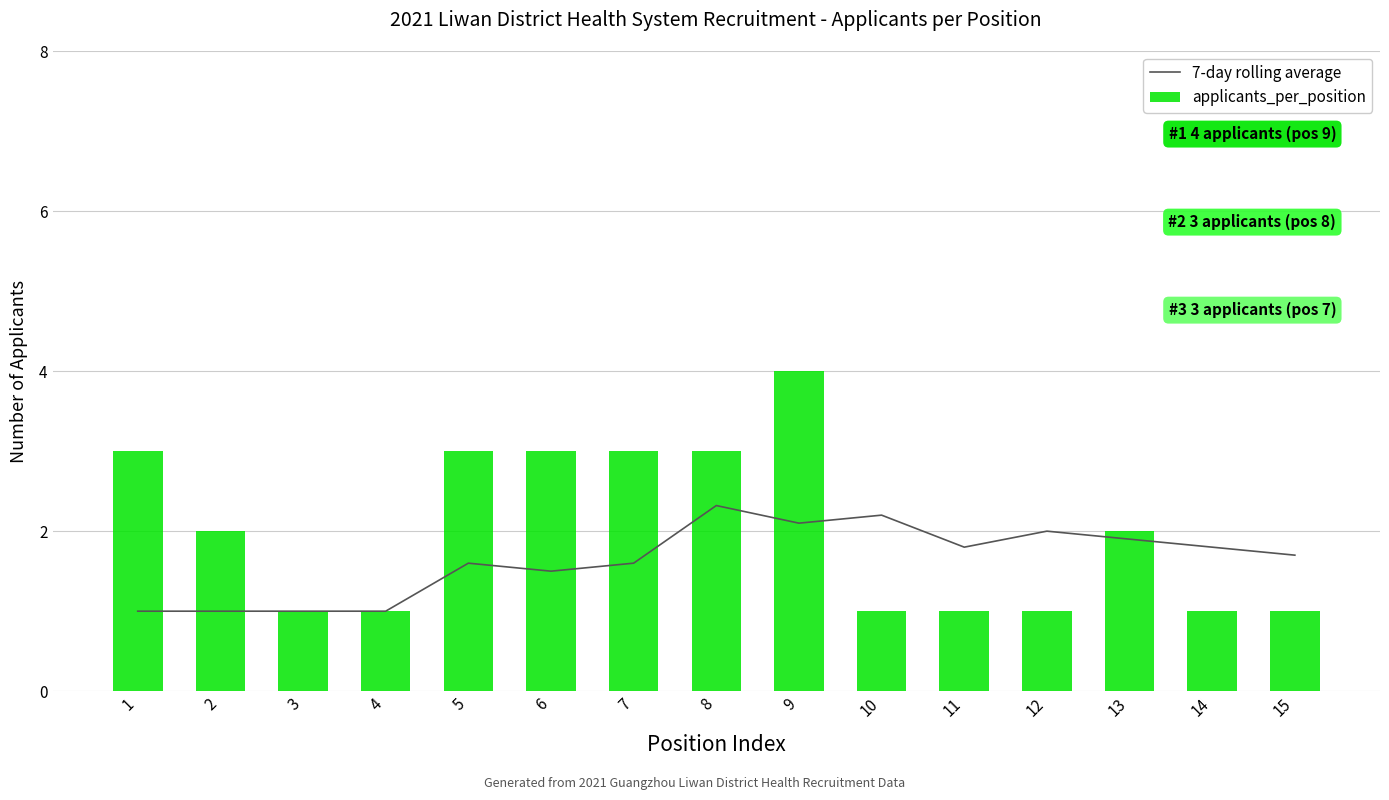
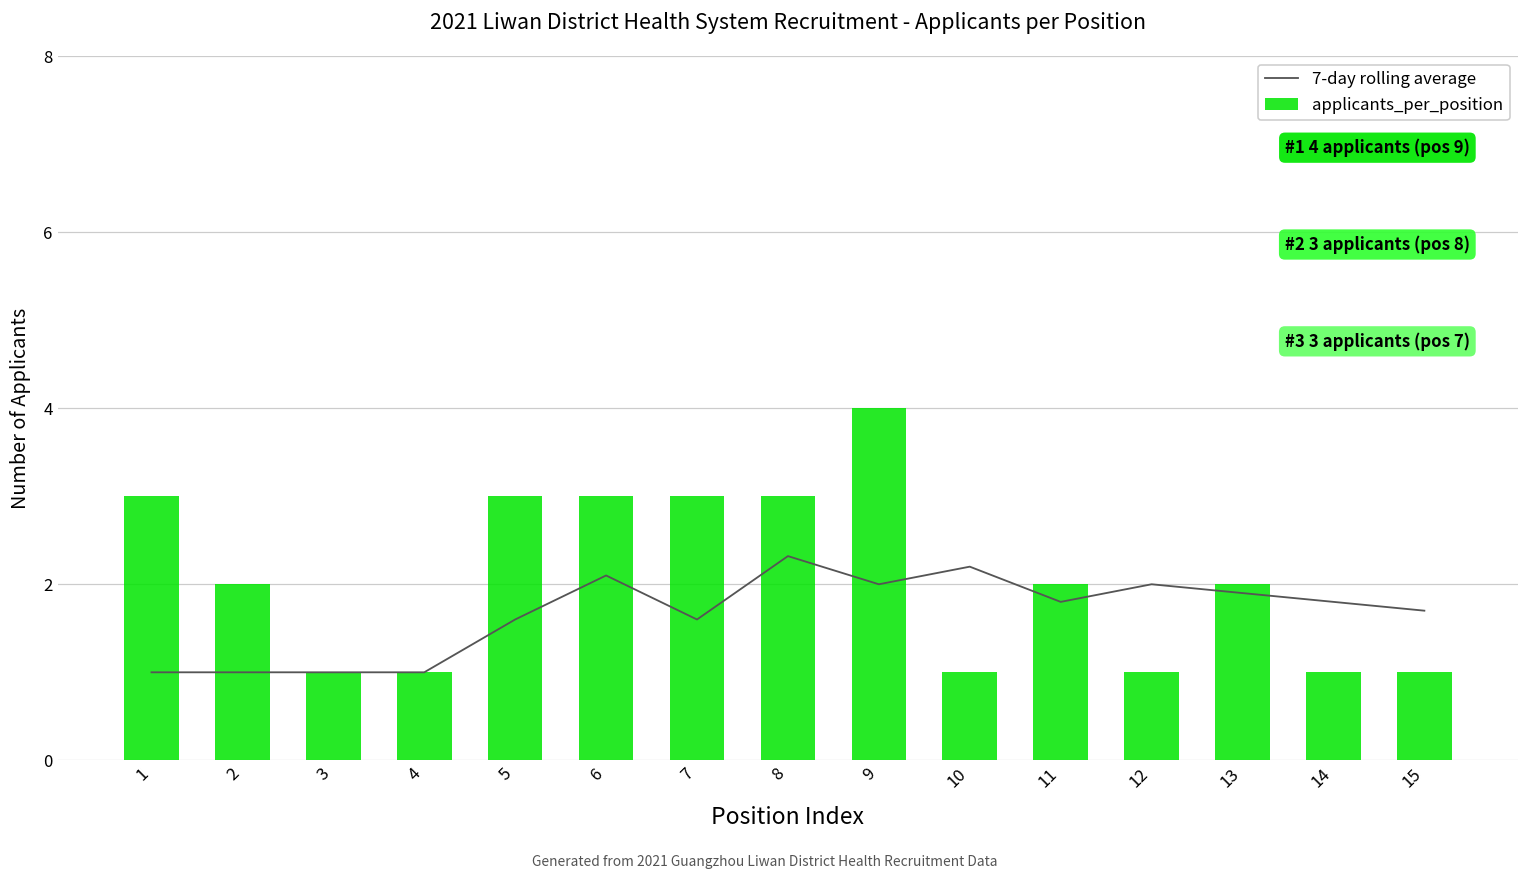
7-day rolling average, 6: 1.5 -> 2.1
7-day rolling average, 9: 2.1 -> 2.0
applicants_per_position, 11: 1 -> 2
